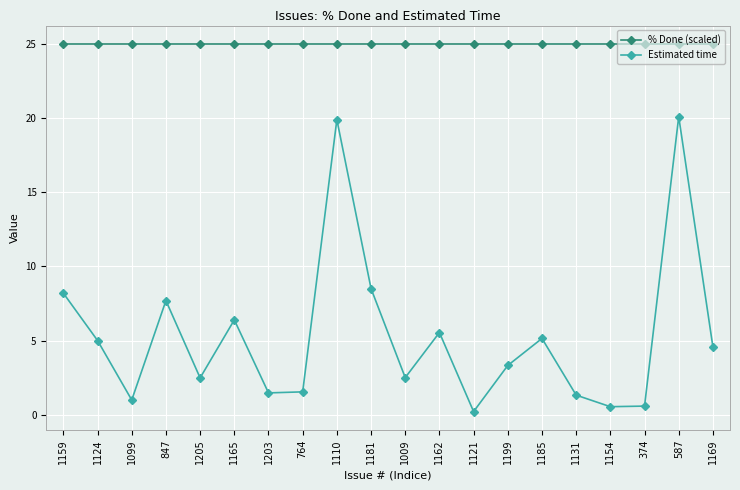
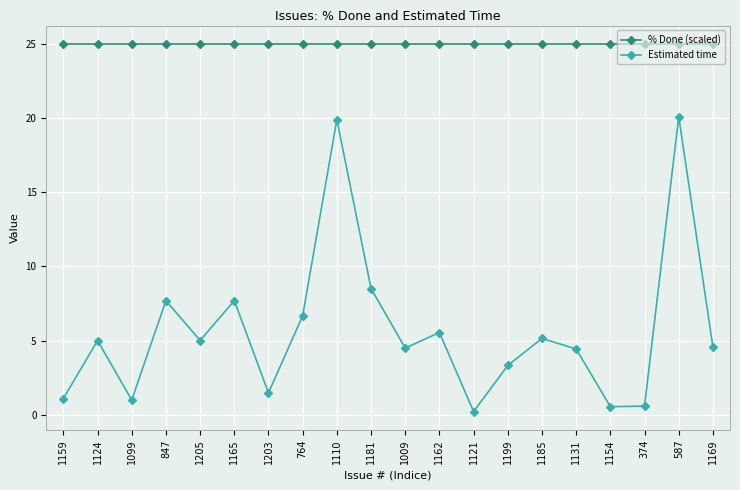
Estimated time, 1159: 8.2 -> 1.1
Estimated time, 1205: 2.5 -> 5.0
Estimated time, 1165: 6.4 -> 7.7
Estimated time, 764: 1.6 -> 6.7
Estimated time, 1009: 2.5 -> 4.5
Estimated time, 1131: 1.3 -> 4.4
